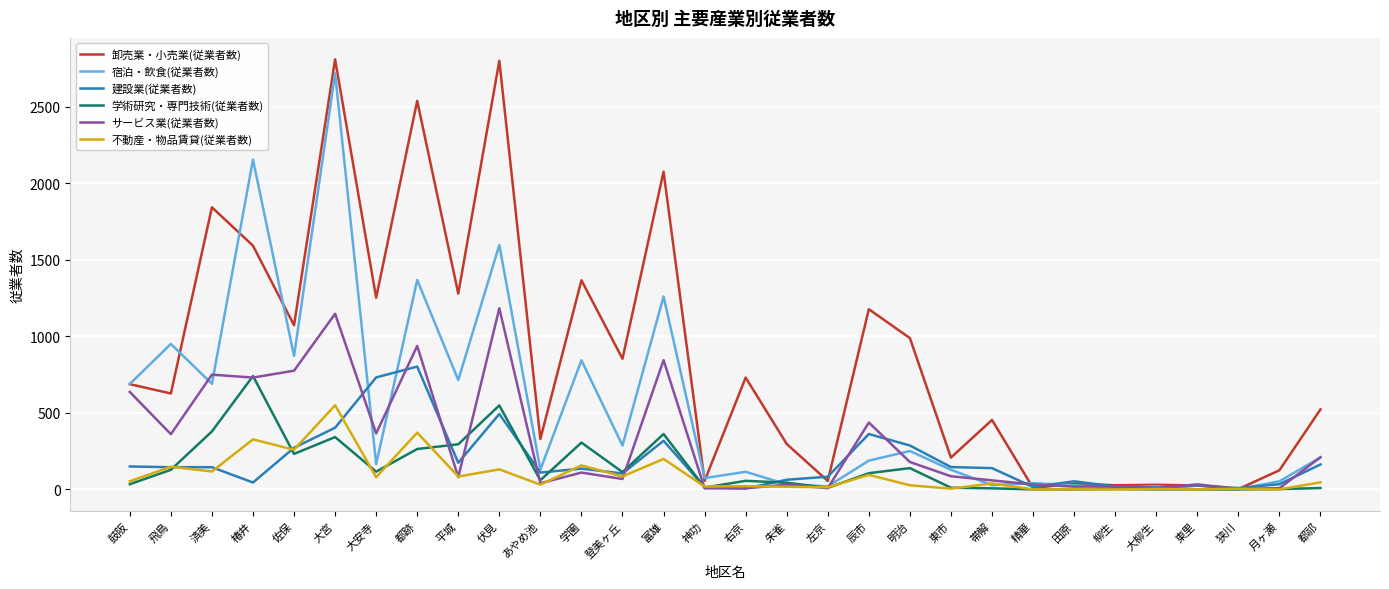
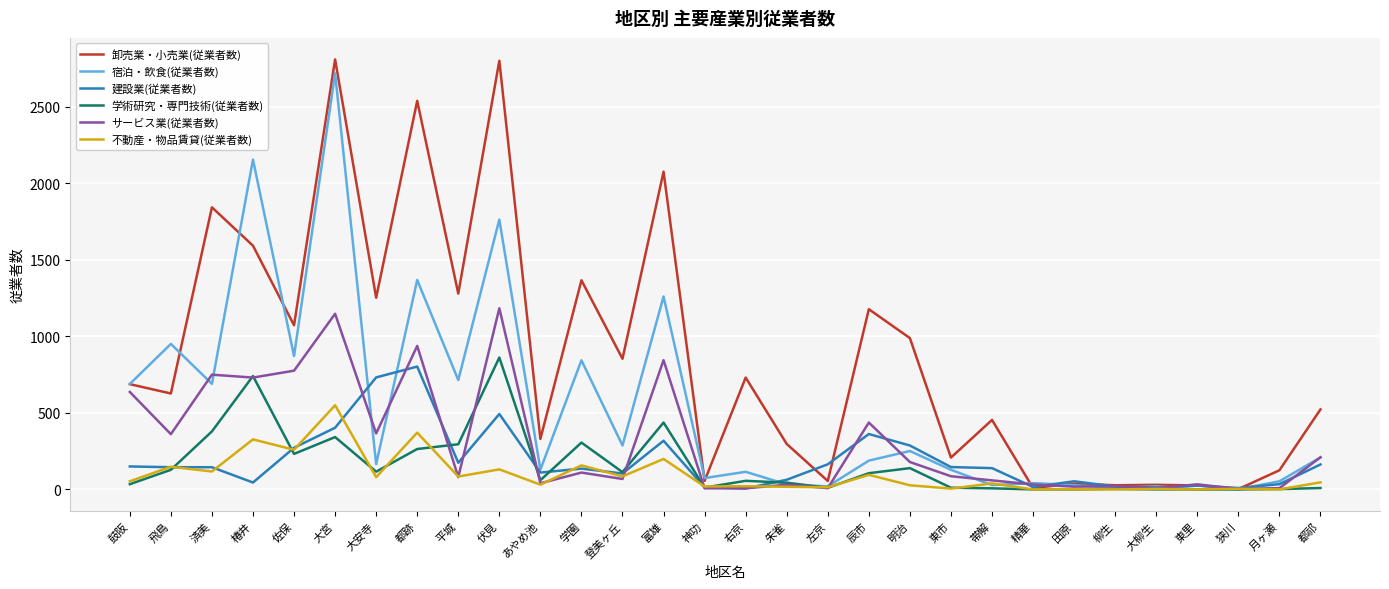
宿泊・飲食(従業者数), 伏見: 1600 -> 1760
学術研究・専門技術(従業者数), 伏見: 550 -> 860
学術研究・専門技術(従業者数), 富雄: 360 -> 440
建設業(従業者数), 左京: 80 -> 160
